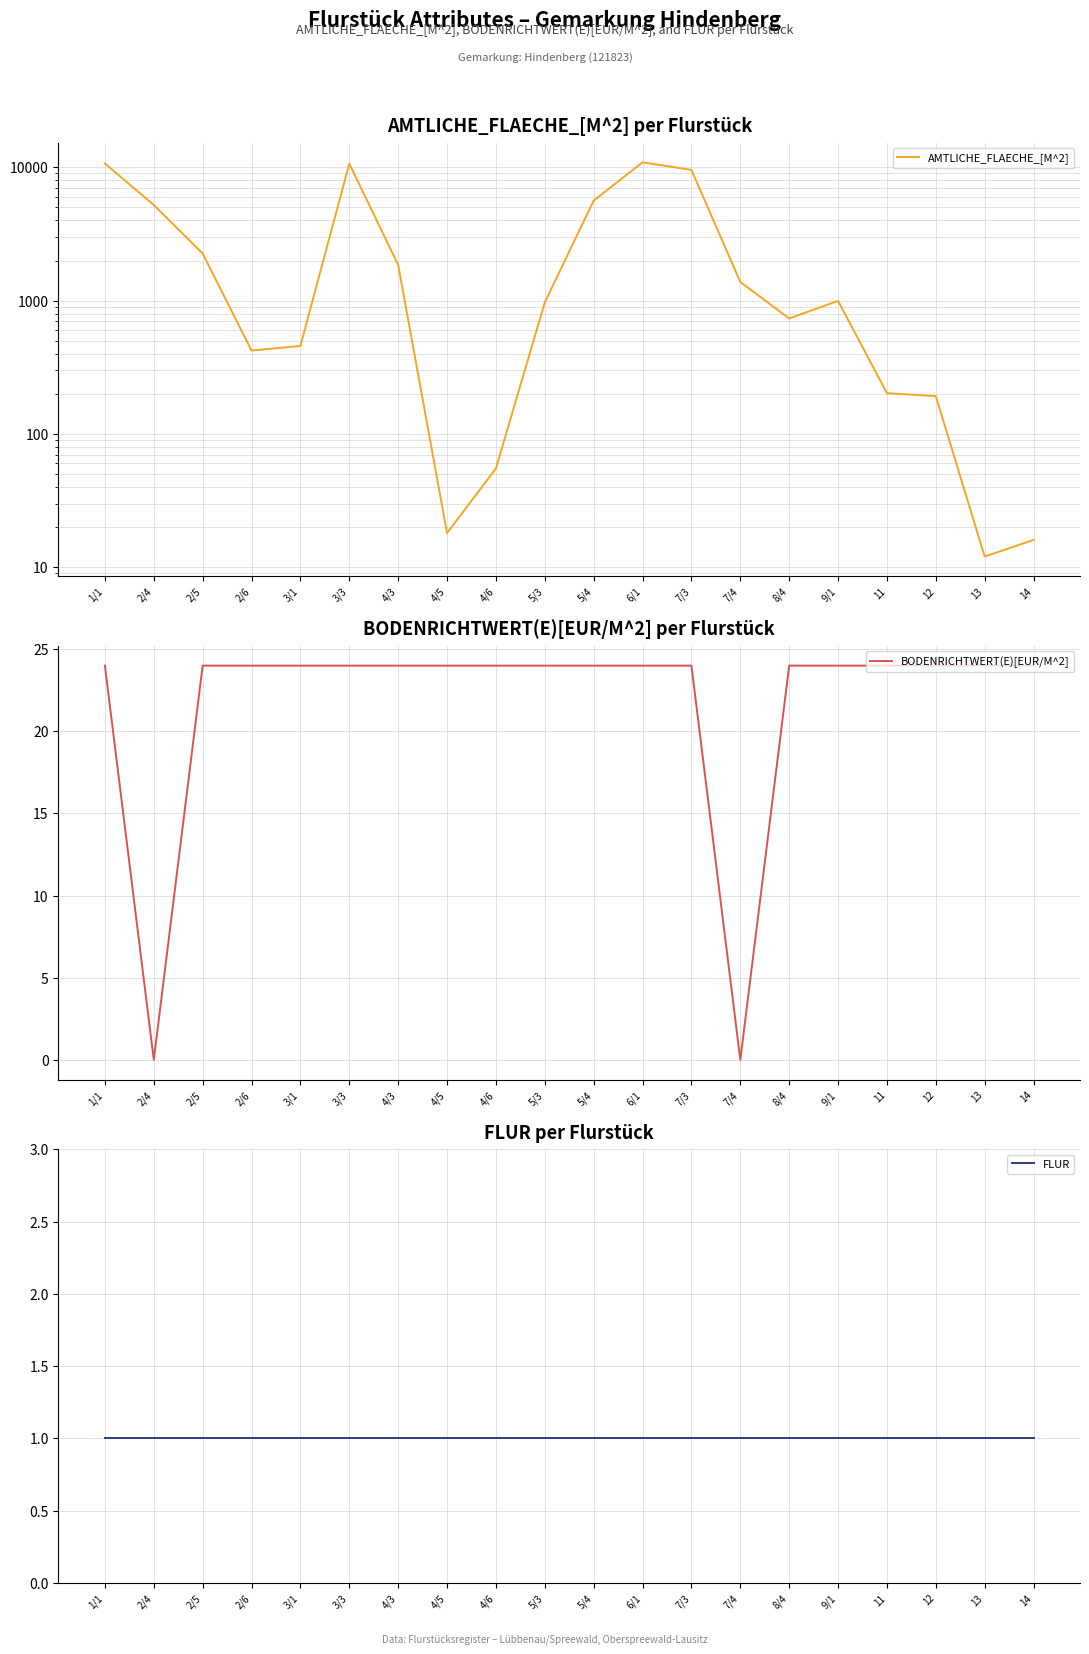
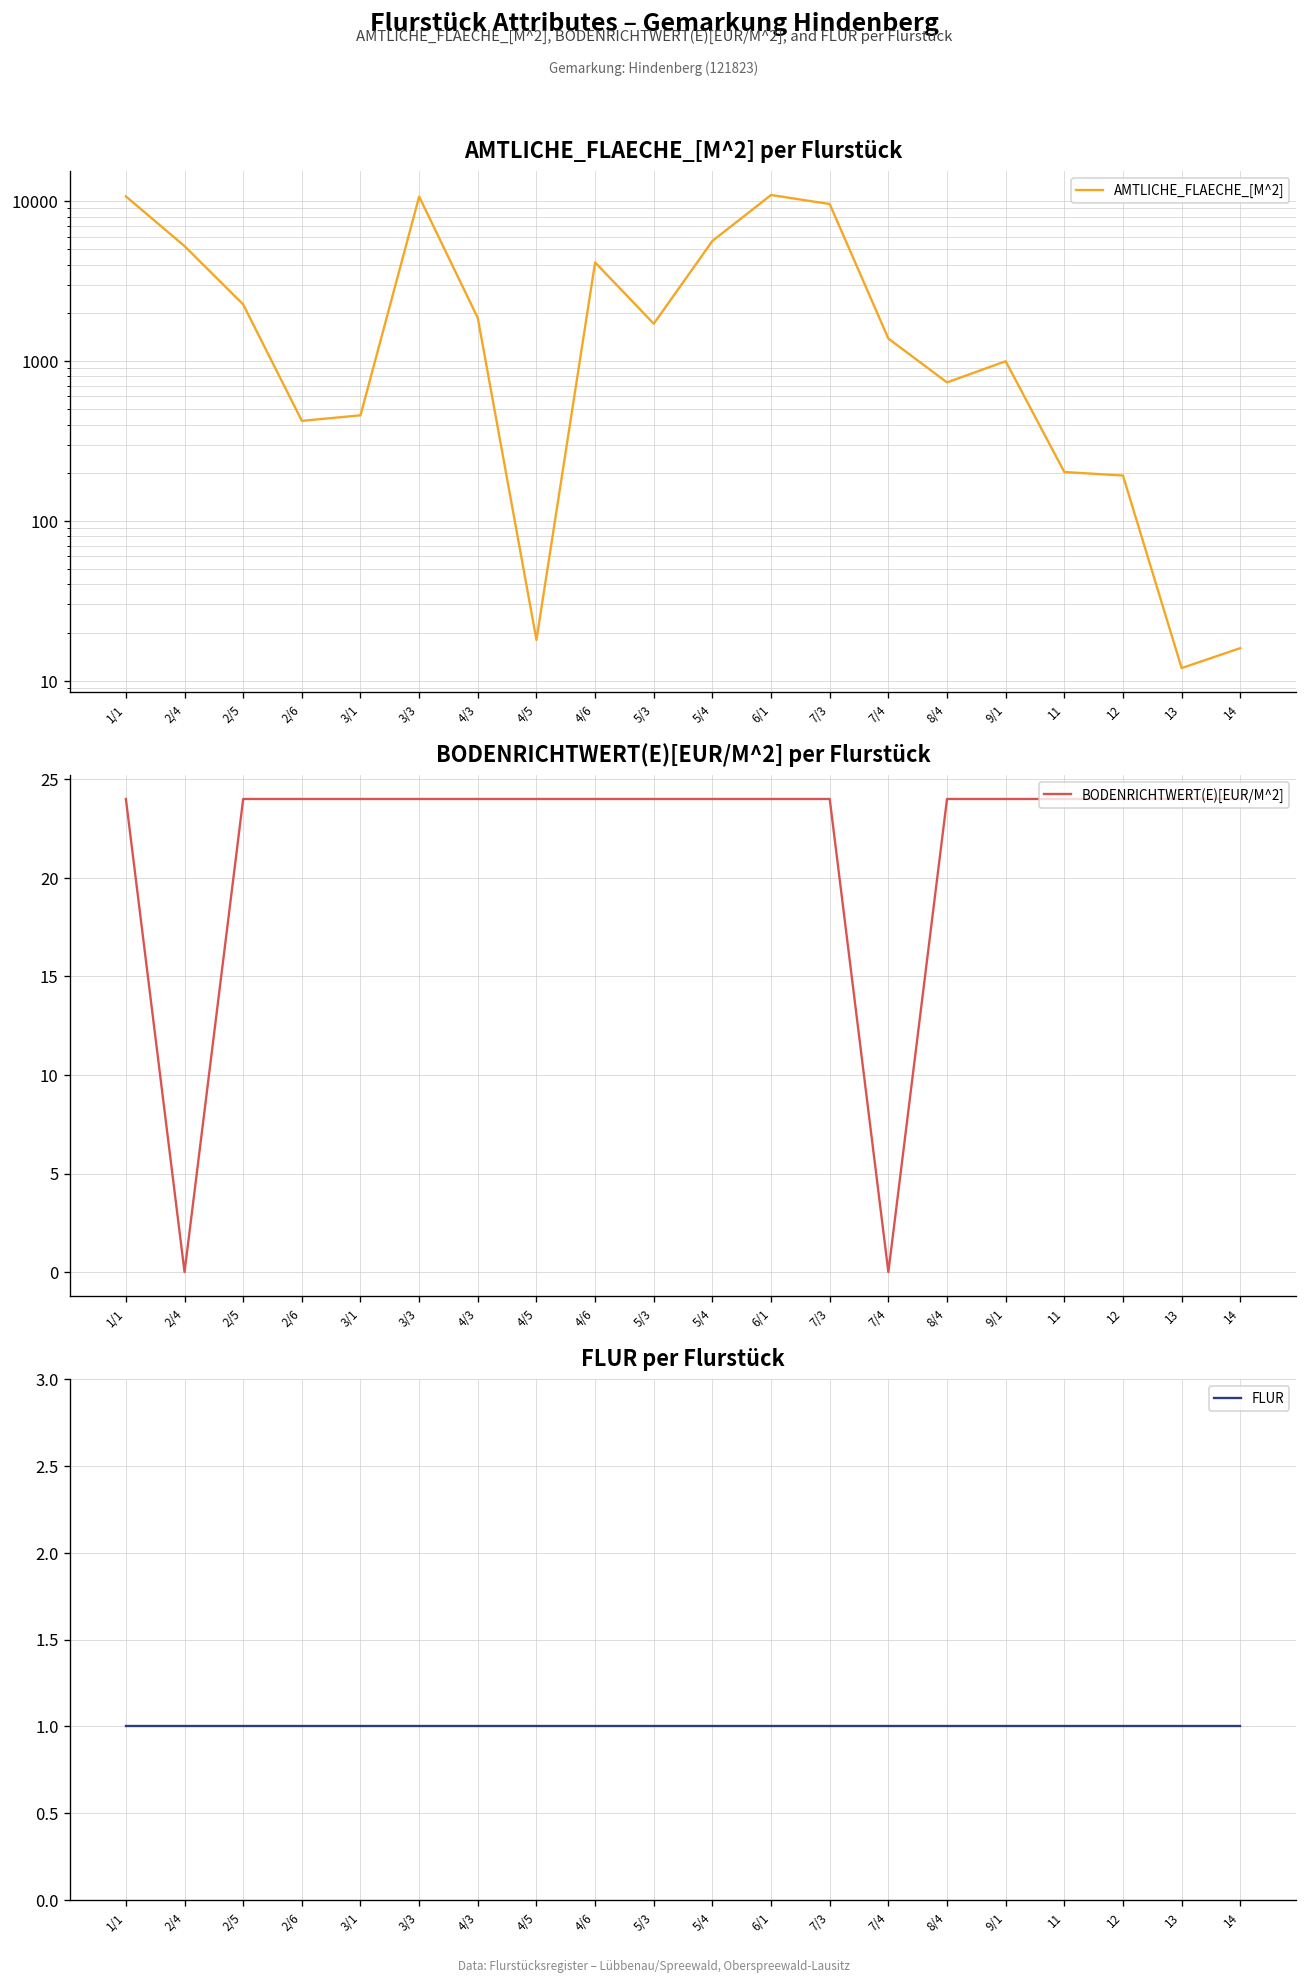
AMTLICHE_FLAECHE_[M^2] per Flurstück, 4/6: 55 -> 4100
AMTLICHE_FLAECHE_[M^2] per Flurstück, 5/3: 1000 -> 1700
